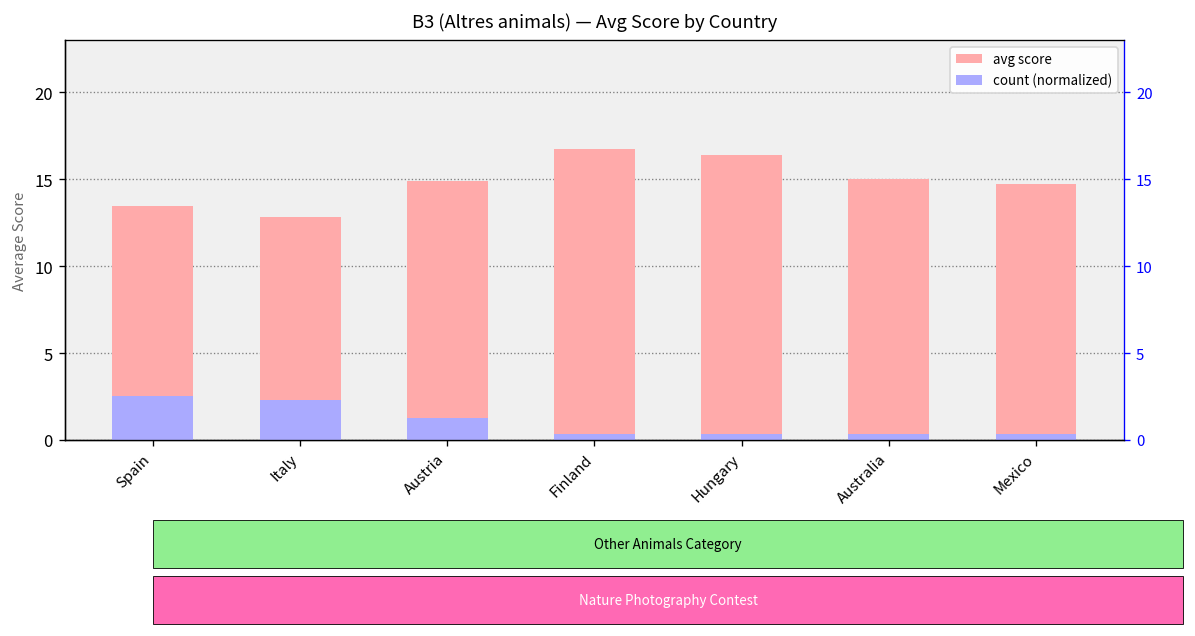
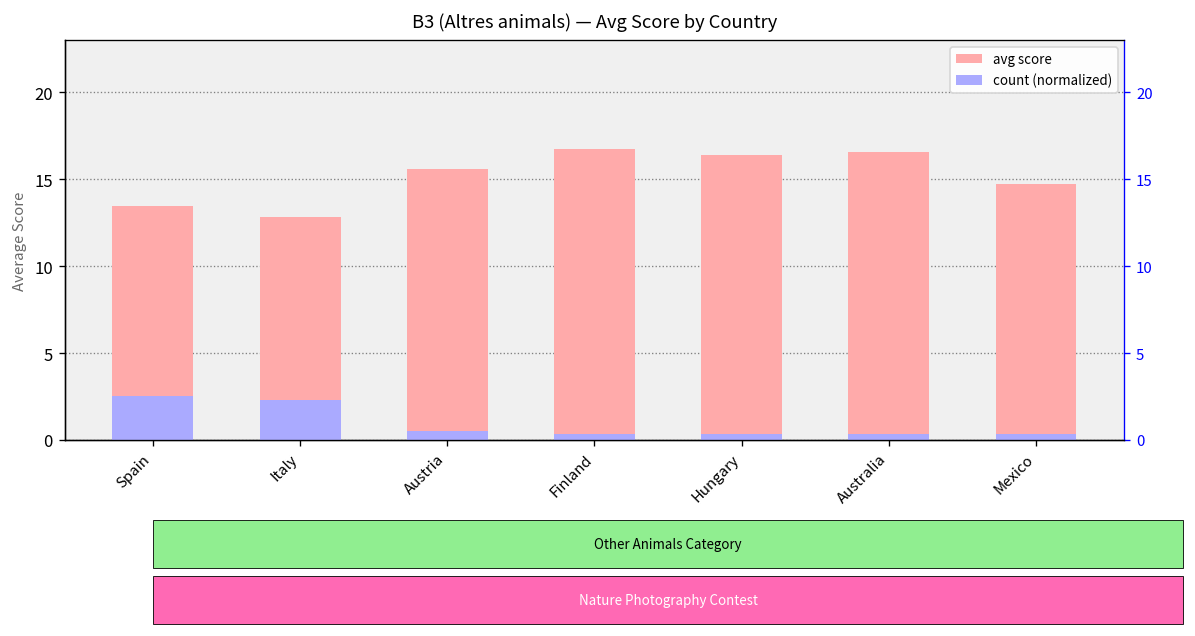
avg score, Austria: 14.9 -> 15.6
count (normalized), Austria: 1.3 -> 0.5
avg score, Australia: 15.0 -> 16.6
